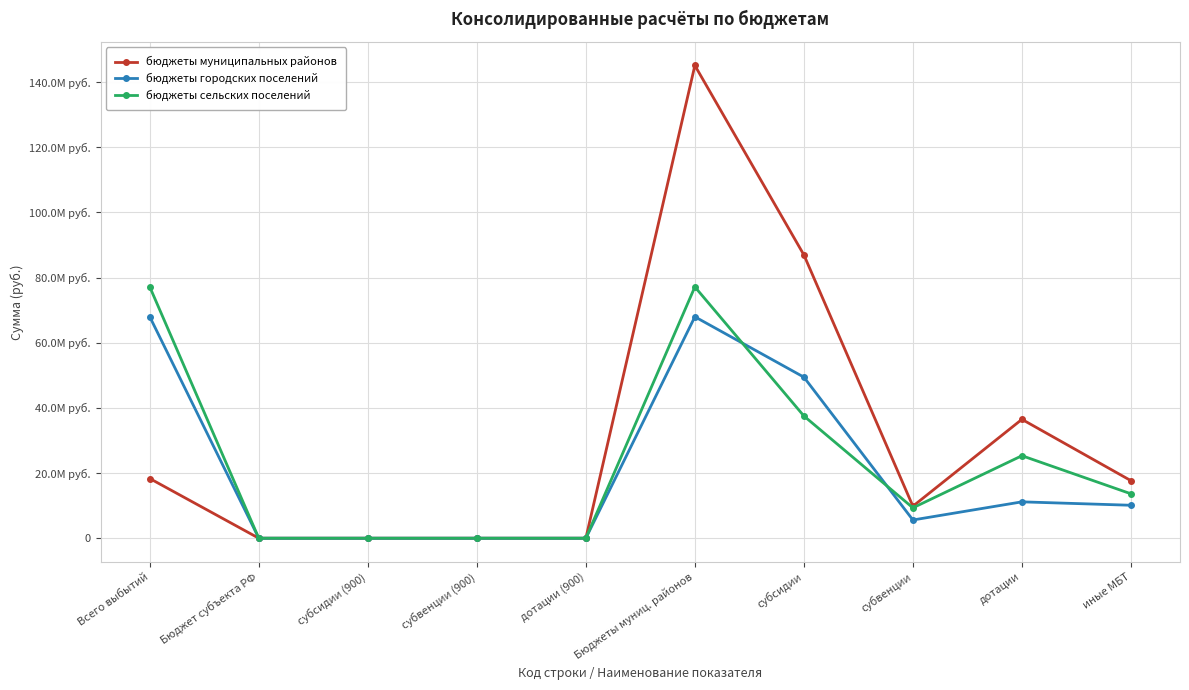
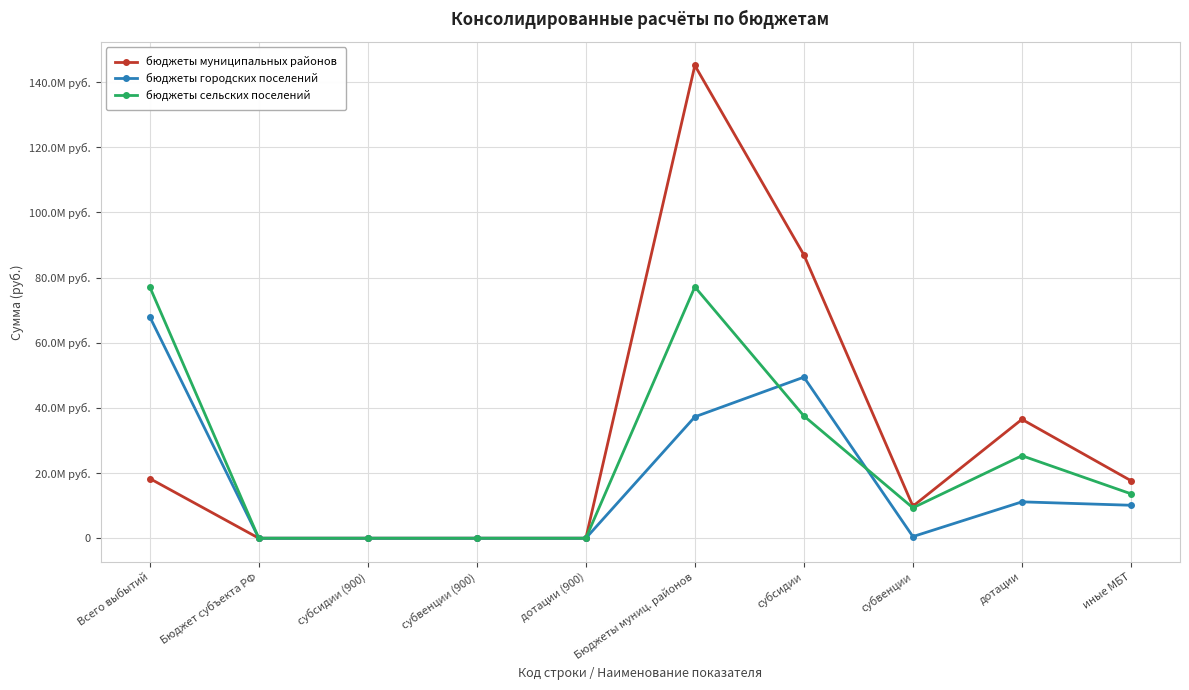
бюджеты городских поселений, Бюджеты муниц. районов: 68М руб. -> 37М руб.
бюджеты городских поселений, субвенции: 6М руб. -> 0М руб.
